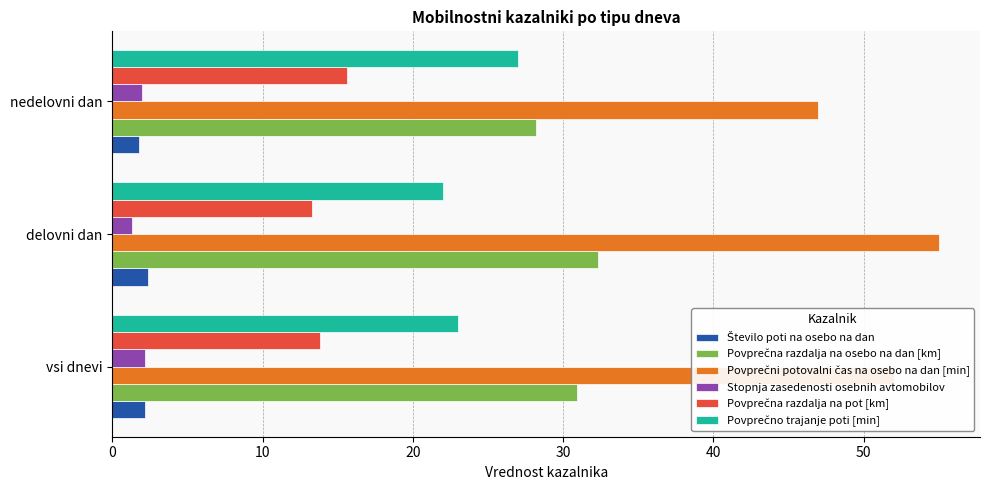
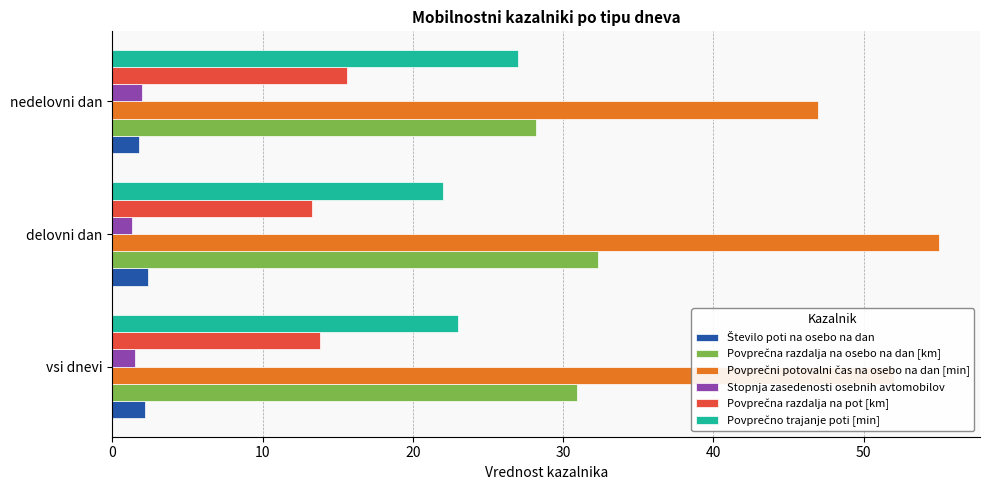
Stopnja zasedenosti osebnih avtomobilov, vsi dnevi: 2.2 -> 1.5
